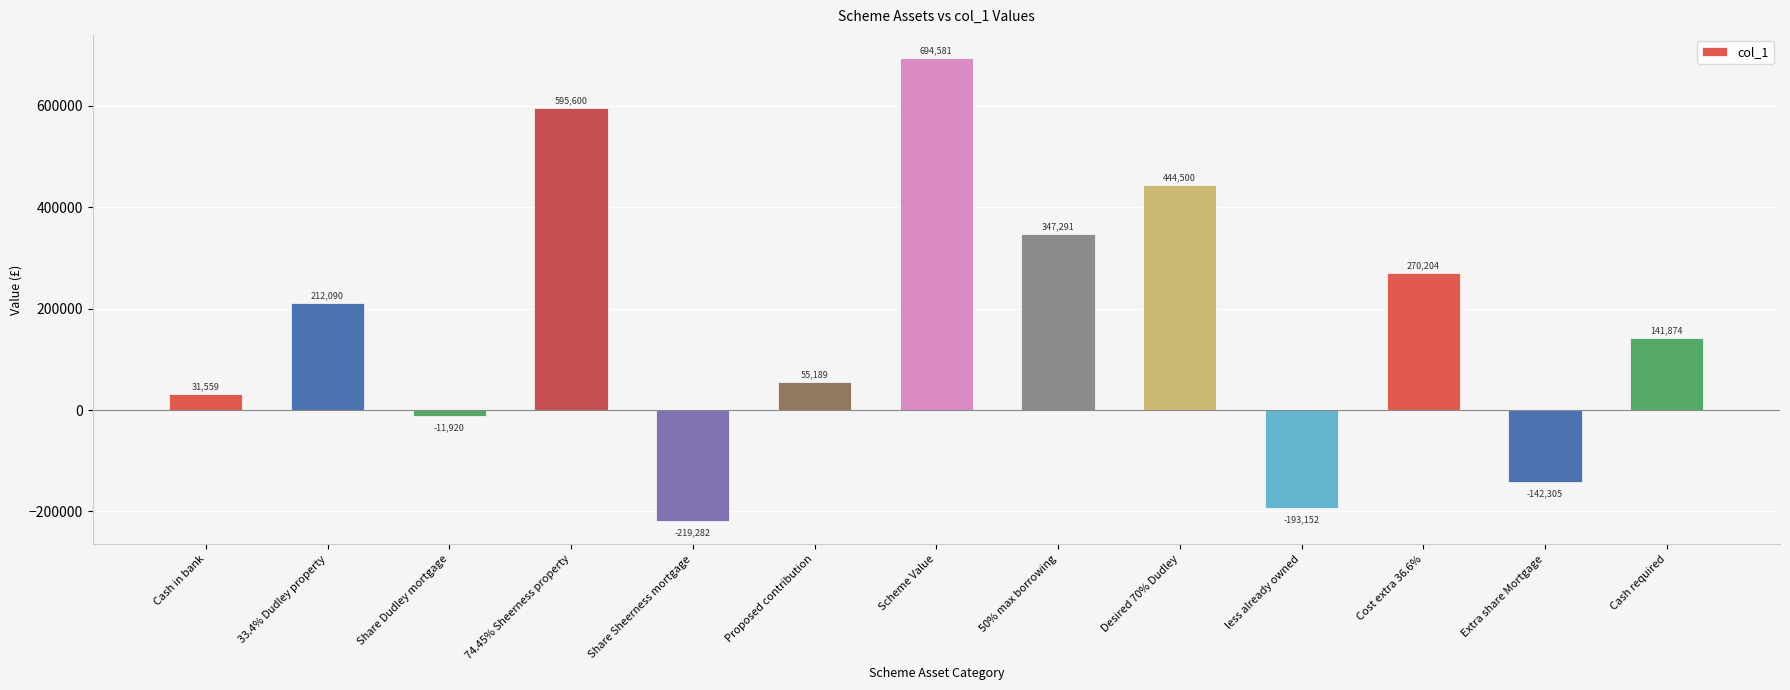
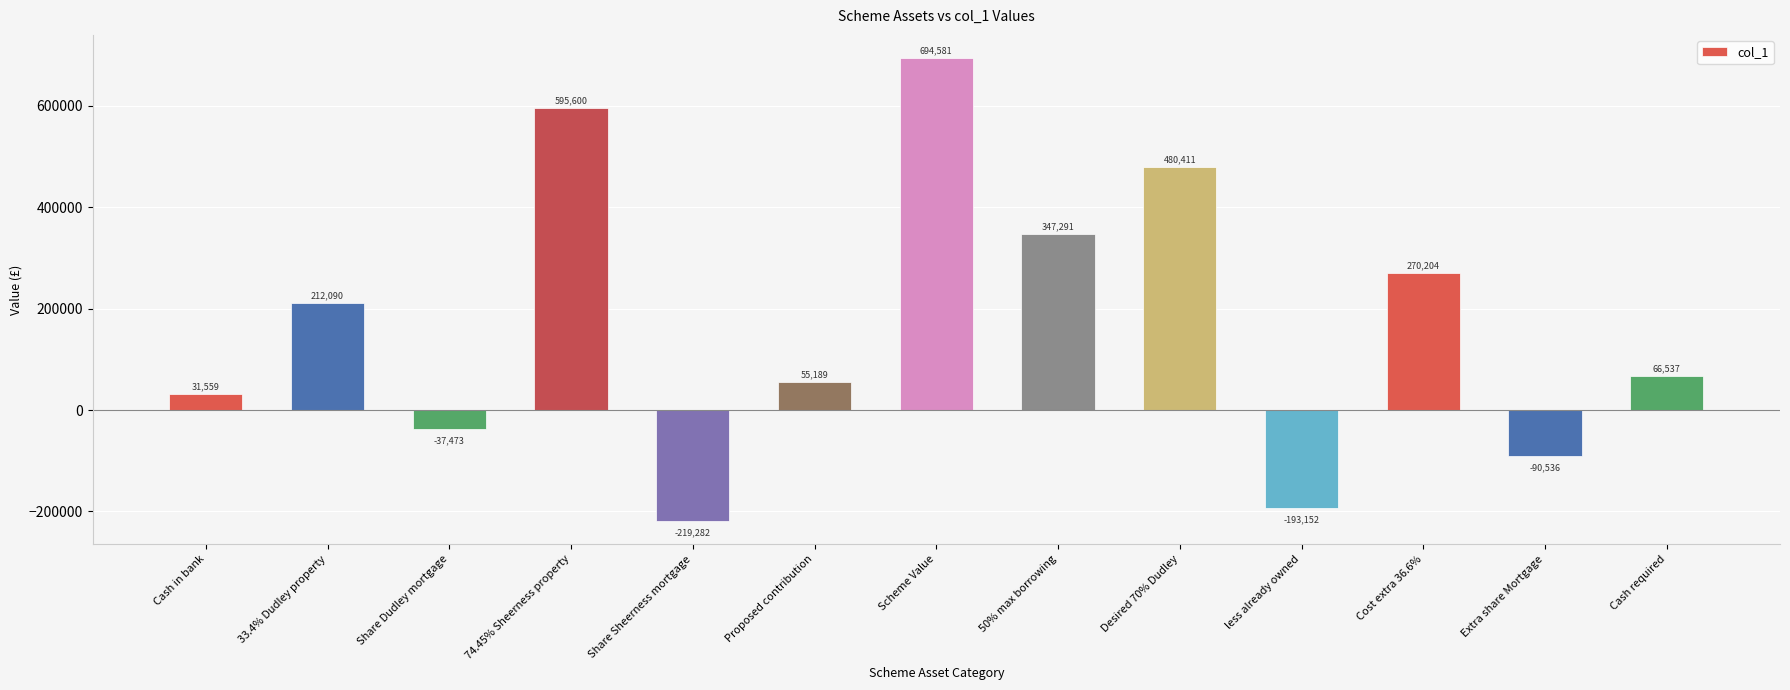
Share Dudley mortgage: -11,920 -> -37,473
Desired 70% Dudley: 444,500 -> 480,411
Extra share Mortgage: -142,305 -> -90,536
Cash required: 141,874 -> 66,537
